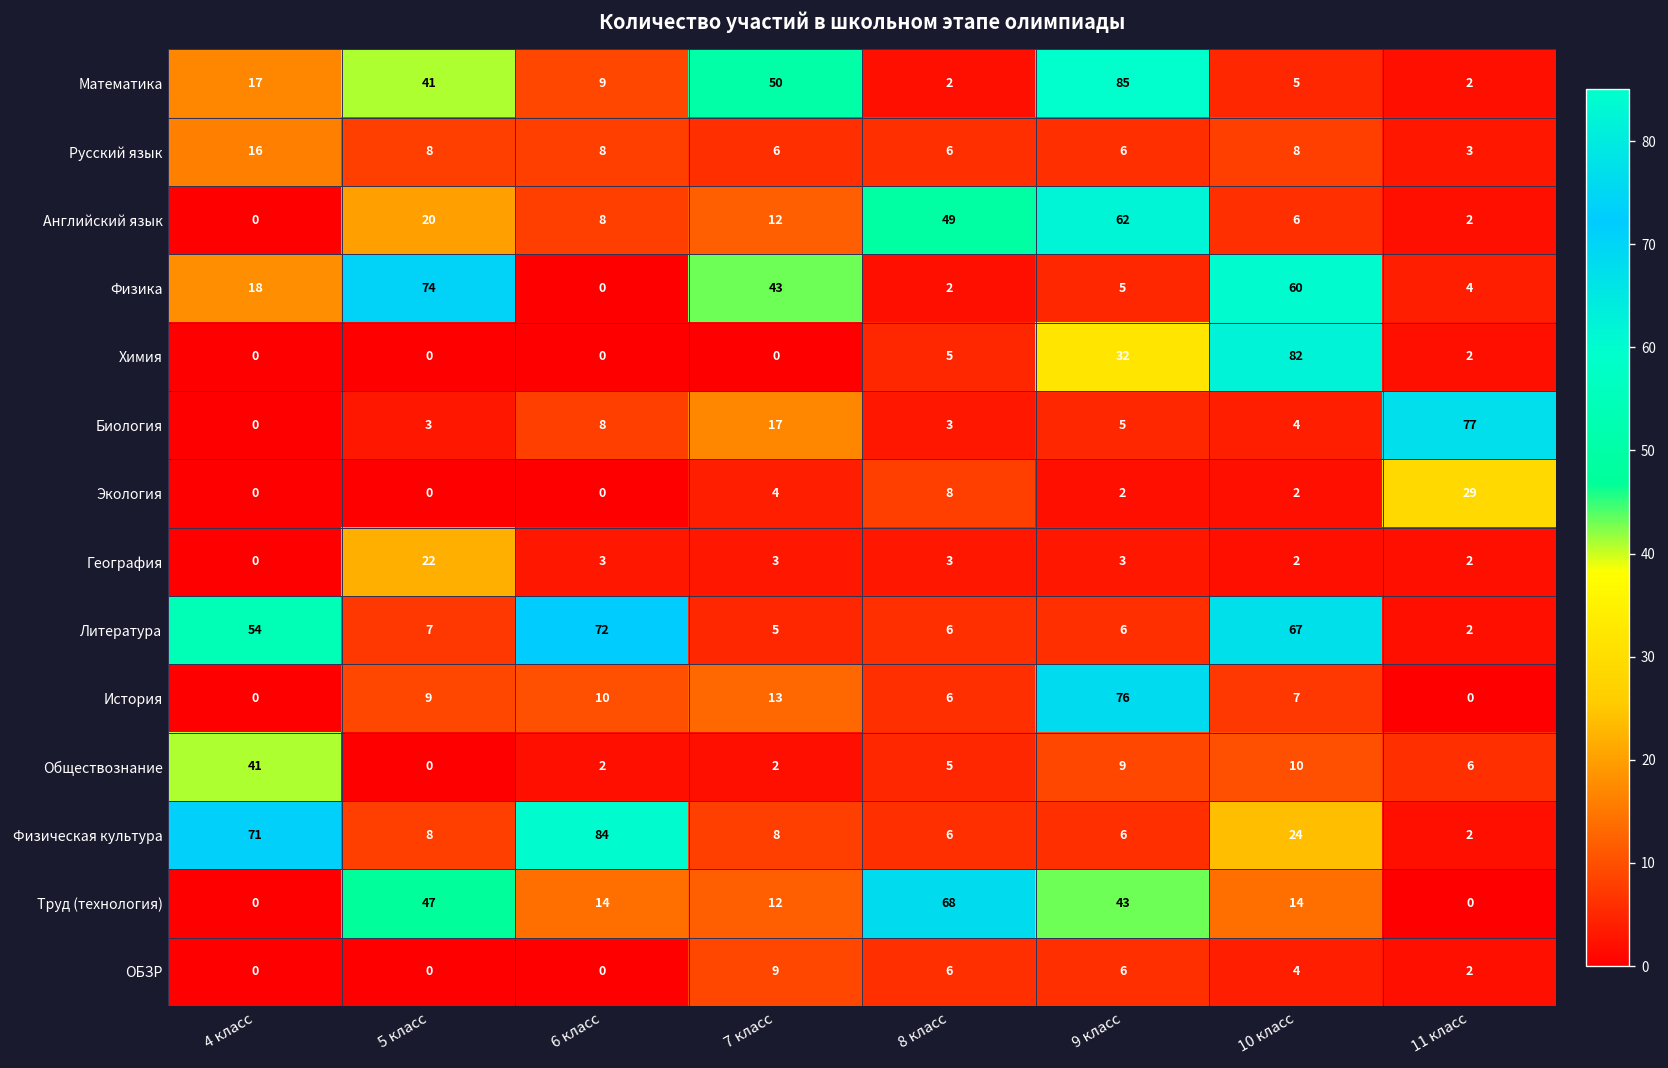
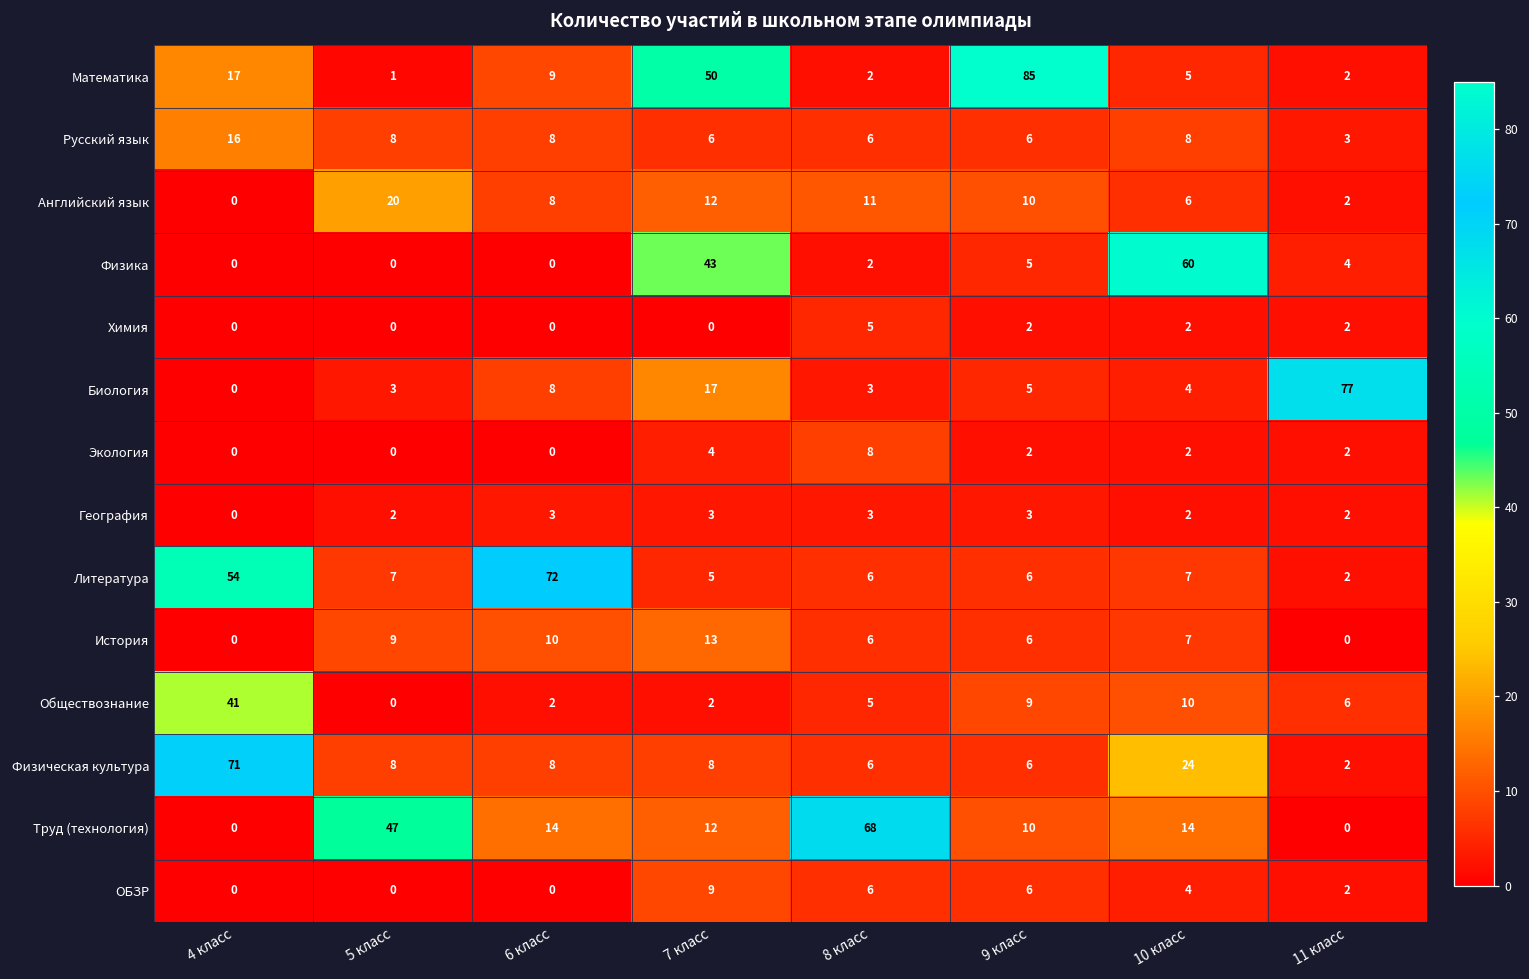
Математика, 5 класс: 41 -> 1
Английский язык, 8 класс: 49 -> 11
Английский язык, 9 класс: 62 -> 10
Физика, 4 класс: 18 -> 0
Физика, 5 класс: 74 -> 0
Химия, 9 класс: 32 -> 2
Химия, 10 класс: 82 -> 2
Экология, 11 класс: 29 -> 2
География, 5 класс: 22 -> 2
Литература, 10 класс: 67 -> 7
История, 9 класс: 76 -> 6
Физическая культура, 6 класс: 84 -> 8
Труд (технология), 9 класс: 43 -> 10
